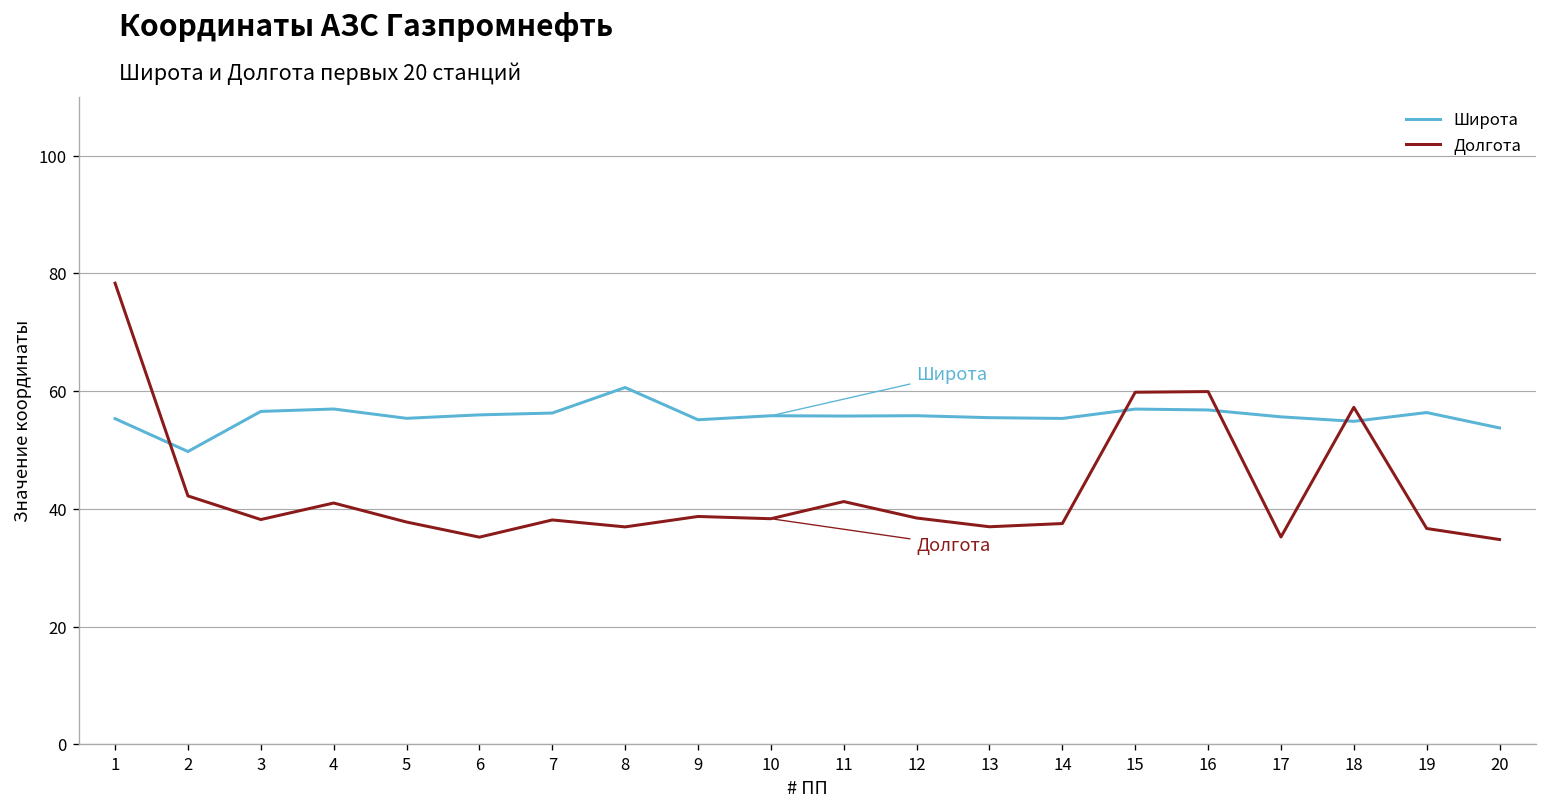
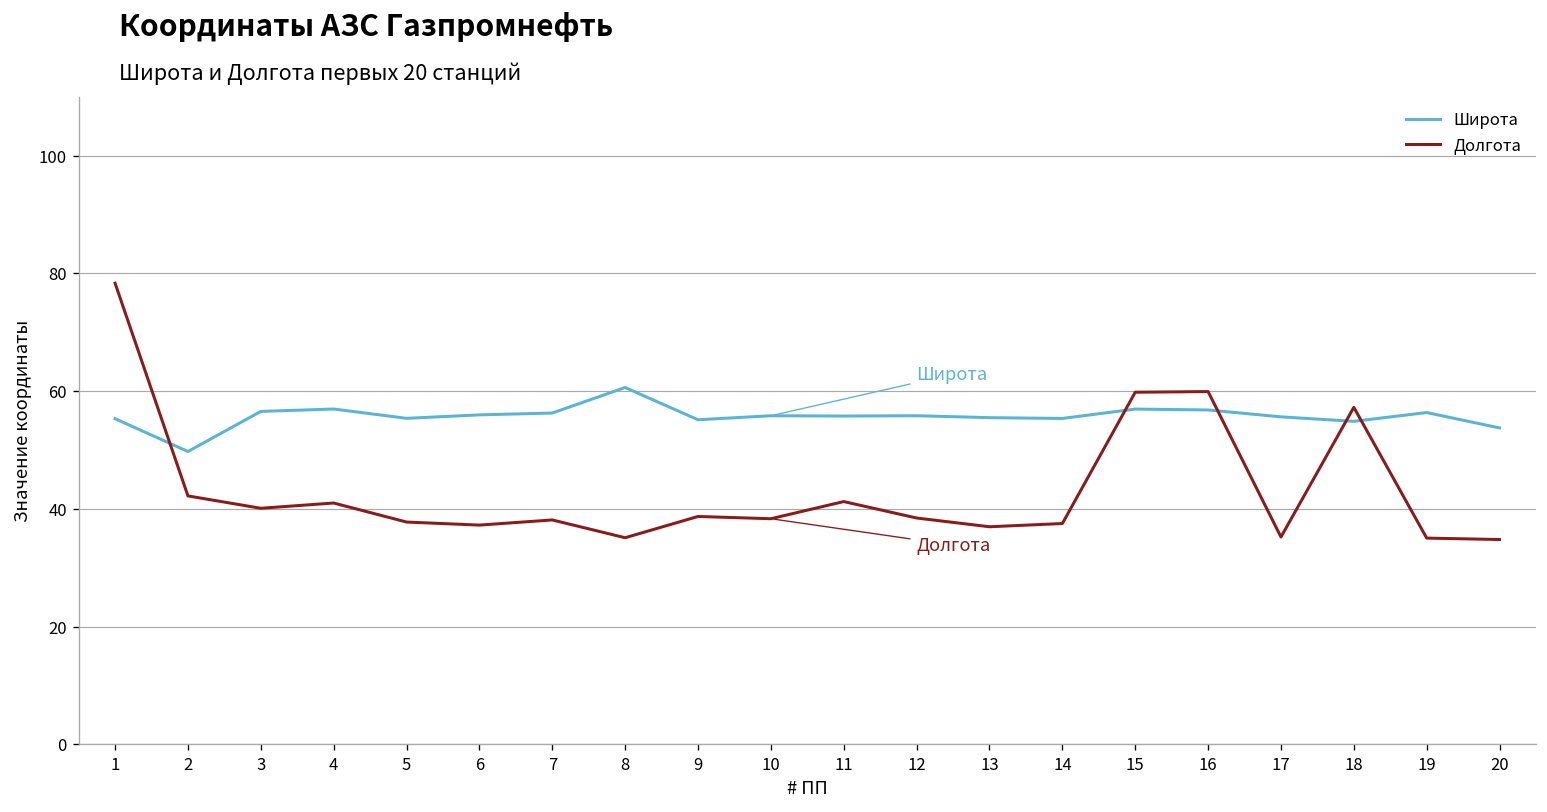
Долгота, 3: 38 -> 40
Долгота, 6: 35 -> 37
Долгота, 8: 37 -> 35
Долгота, 19: 37 -> 35
